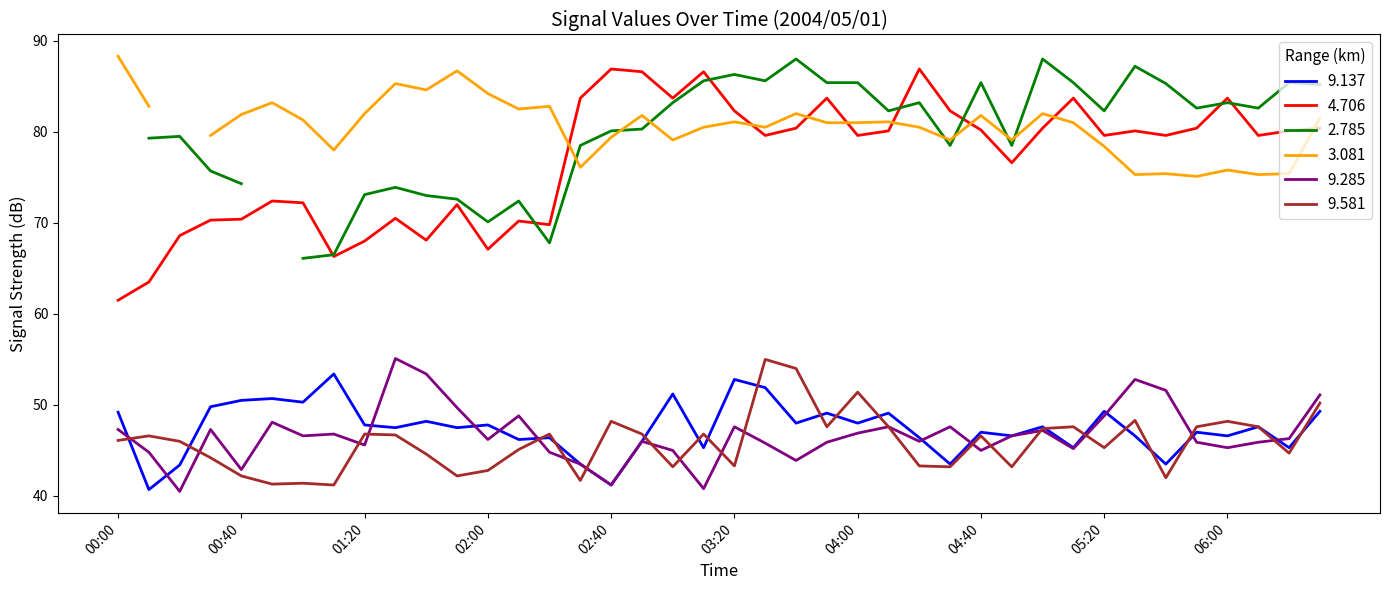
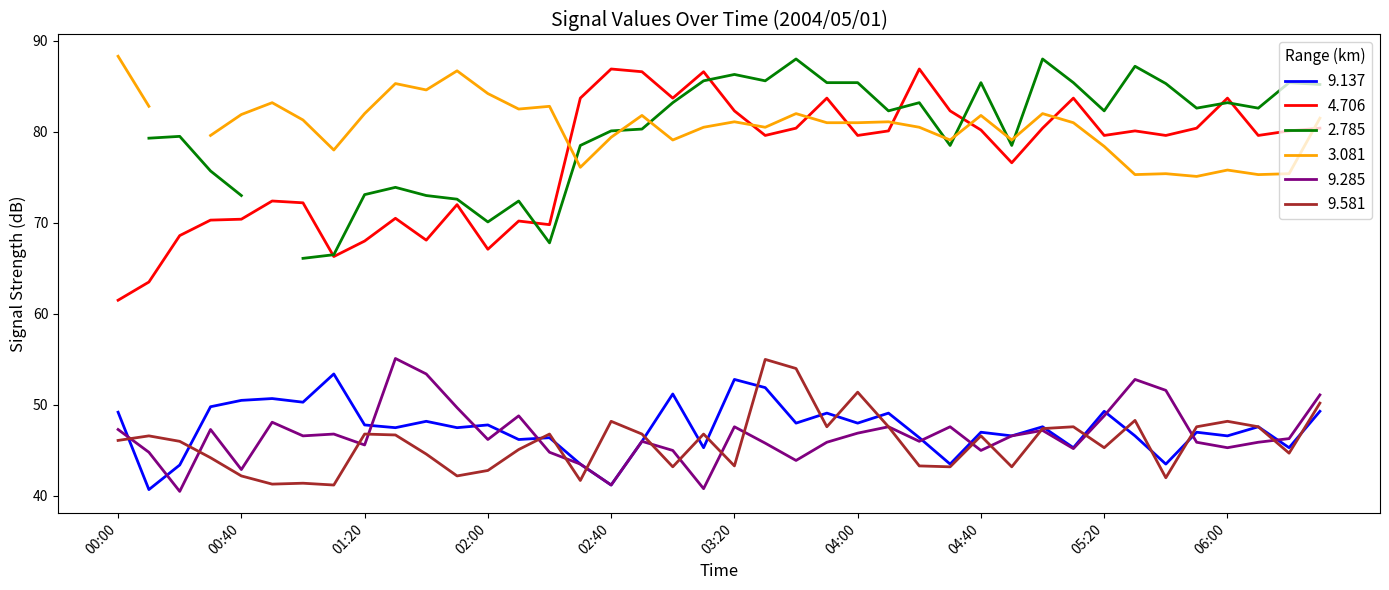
2.785, 00:40: 74 -> 73
